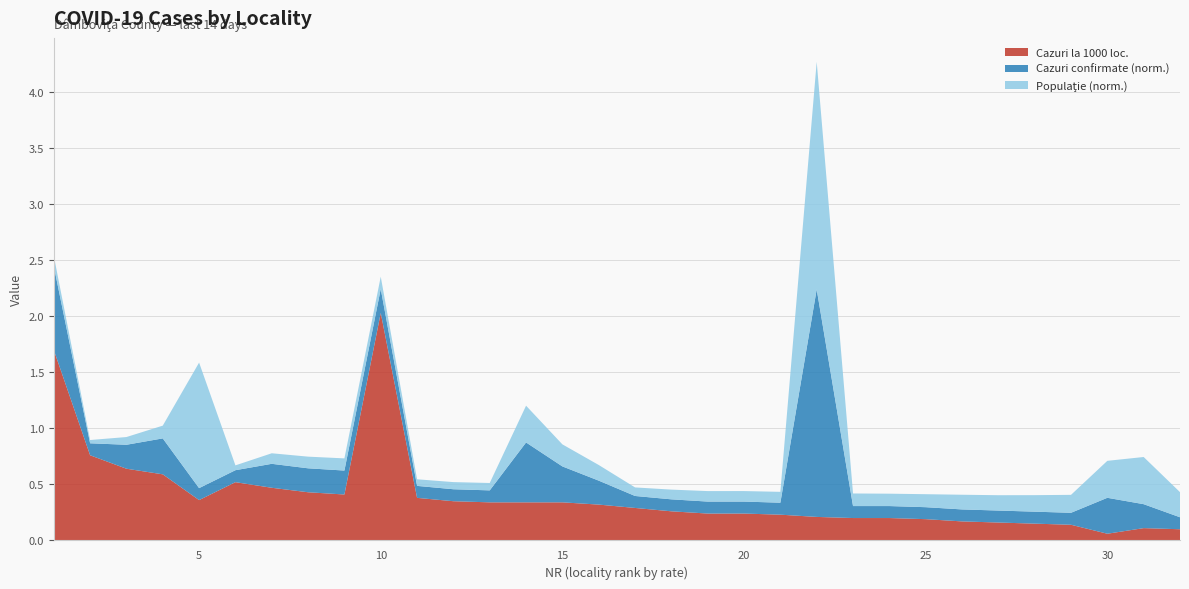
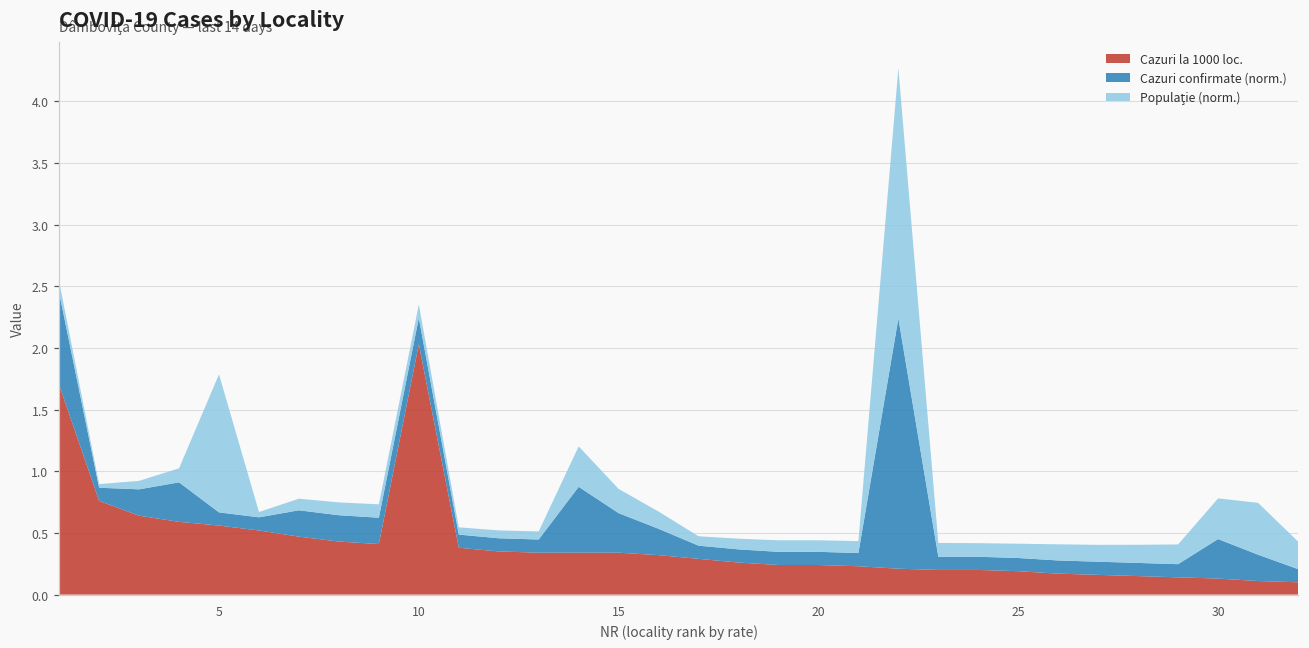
Cazuri la 1000 loc., 5: 0.36 -> 0.56
Cazuri la 1000 loc., 30: 0.06 -> 0.13
